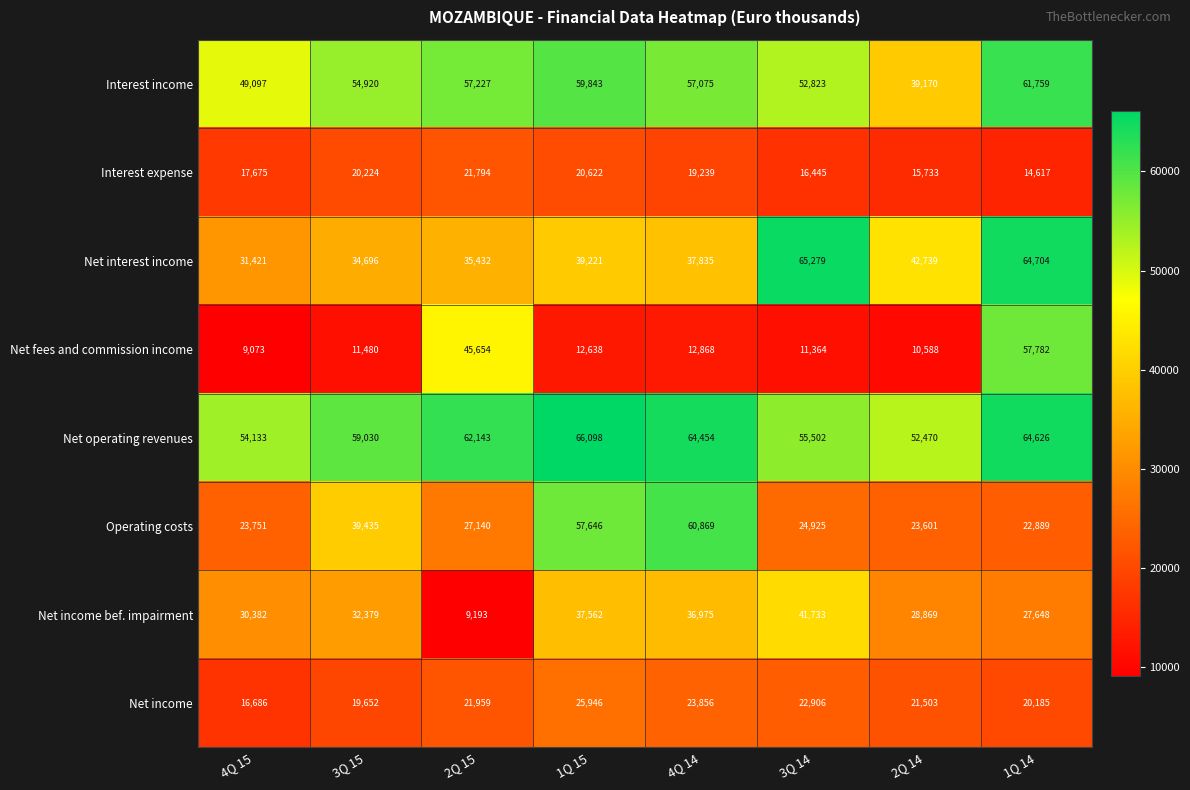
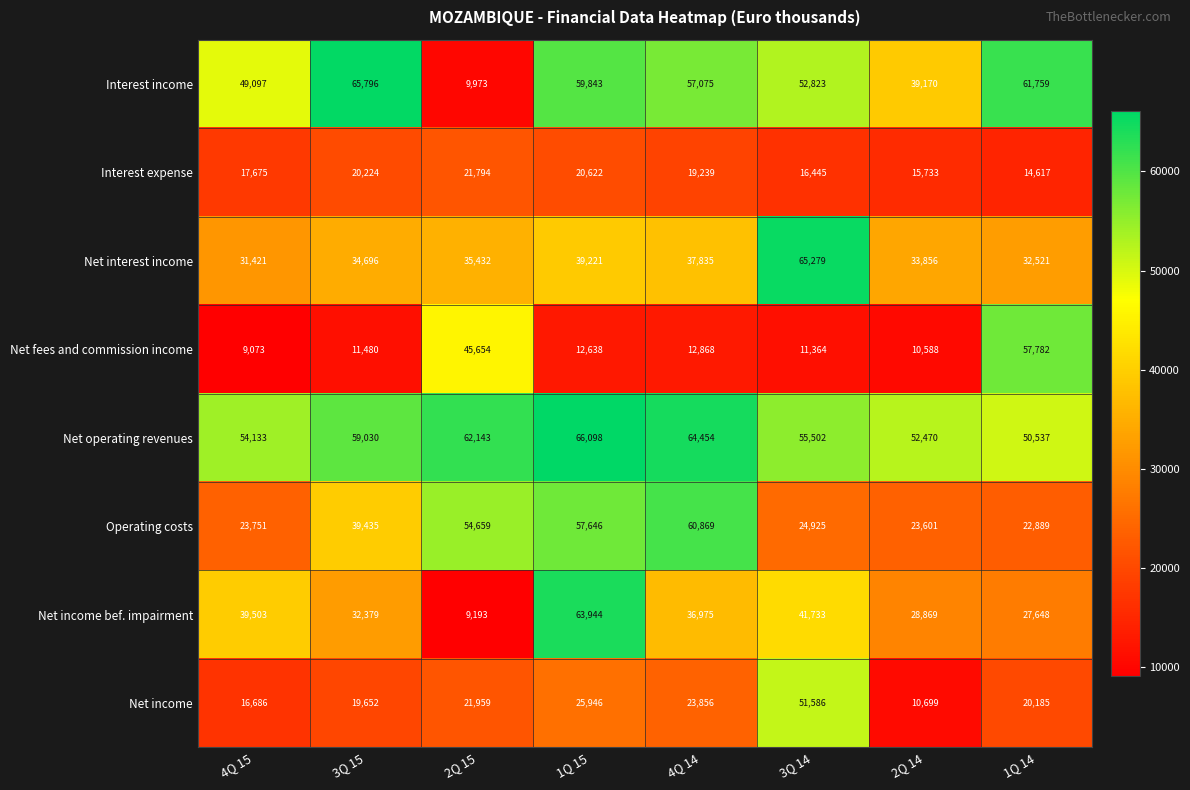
Interest income, 3Q 15: 54,920 -> 65,796
Interest income, 2Q 15: 57,227 -> 9,973
Net interest income, 2Q 14: 42,739 -> 33,856
Net interest income, 1Q 14: 64,704 -> 32,521
Net operating revenues, 1Q 14: 64,626 -> 50,537
Operating costs, 2Q 15: 27,140 -> 54,659
Net income bef. impairment, 4Q 15: 30,382 -> 39,503
Net income bef. impairment, 1Q 15: 37,562 -> 63,944
Net income, 3Q 14: 22,906 -> 51,586
Net income, 2Q 14: 21,503 -> 10,699
